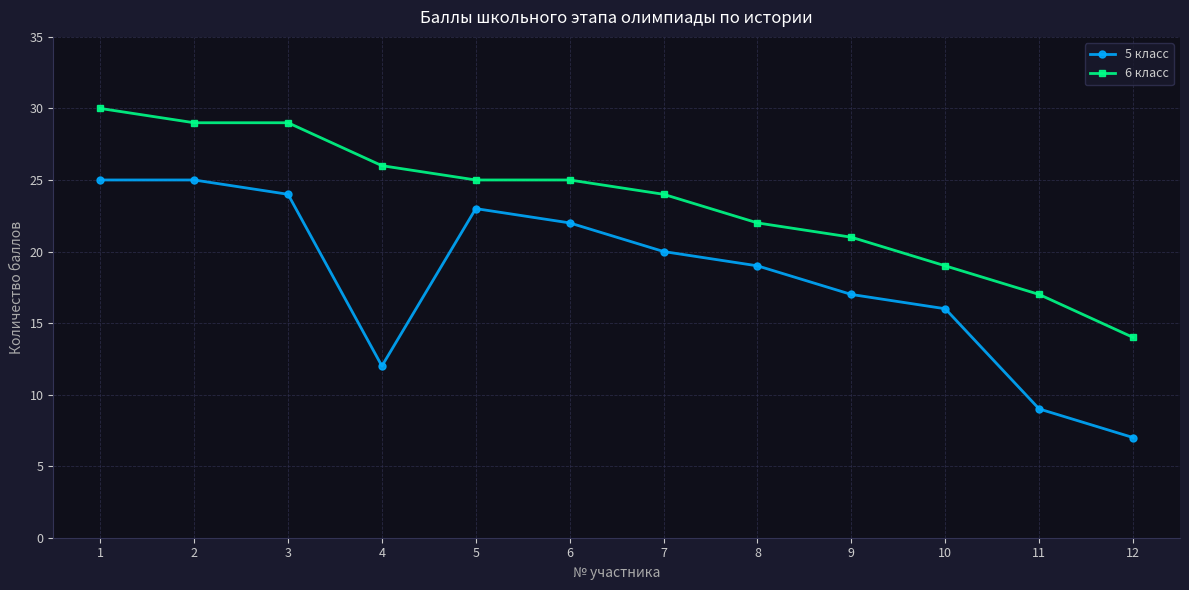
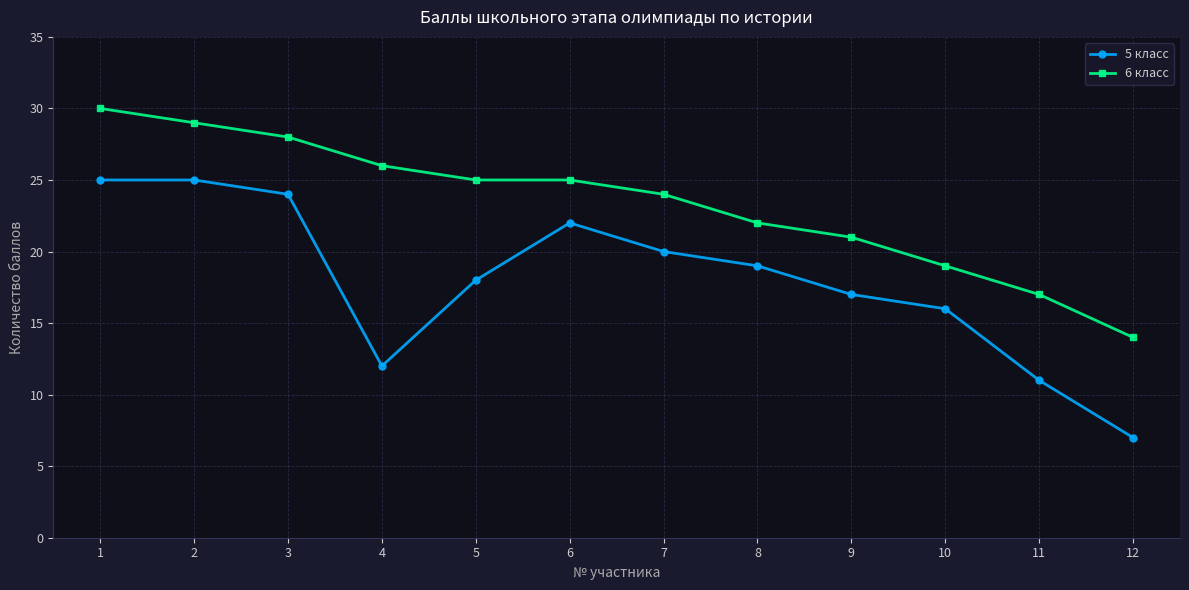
6 класс, 3: 29 -> 28
5 класс, 5: 23 -> 18
5 класс, 11: 9 -> 11
